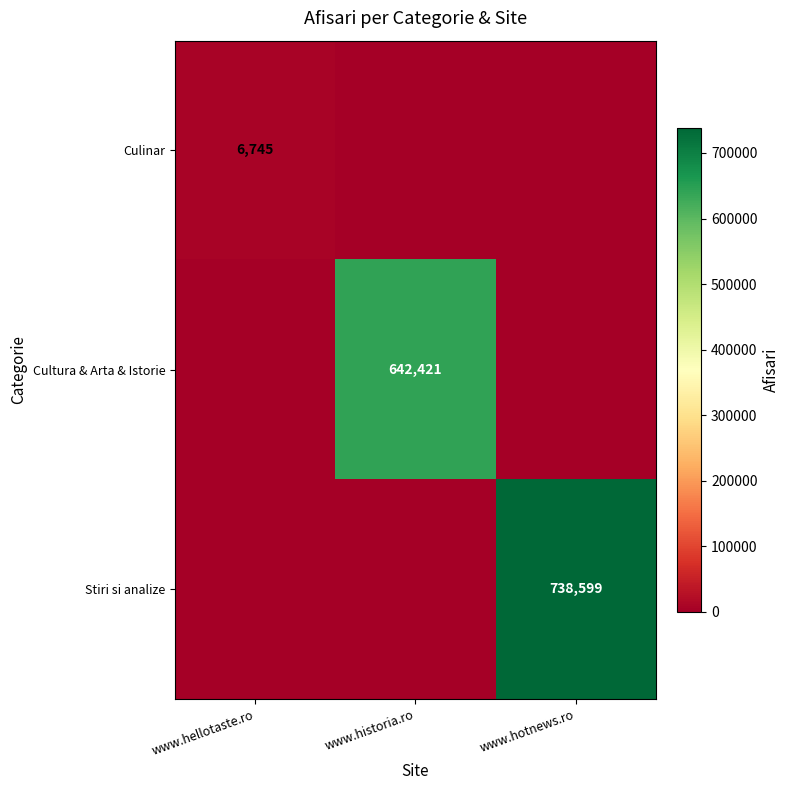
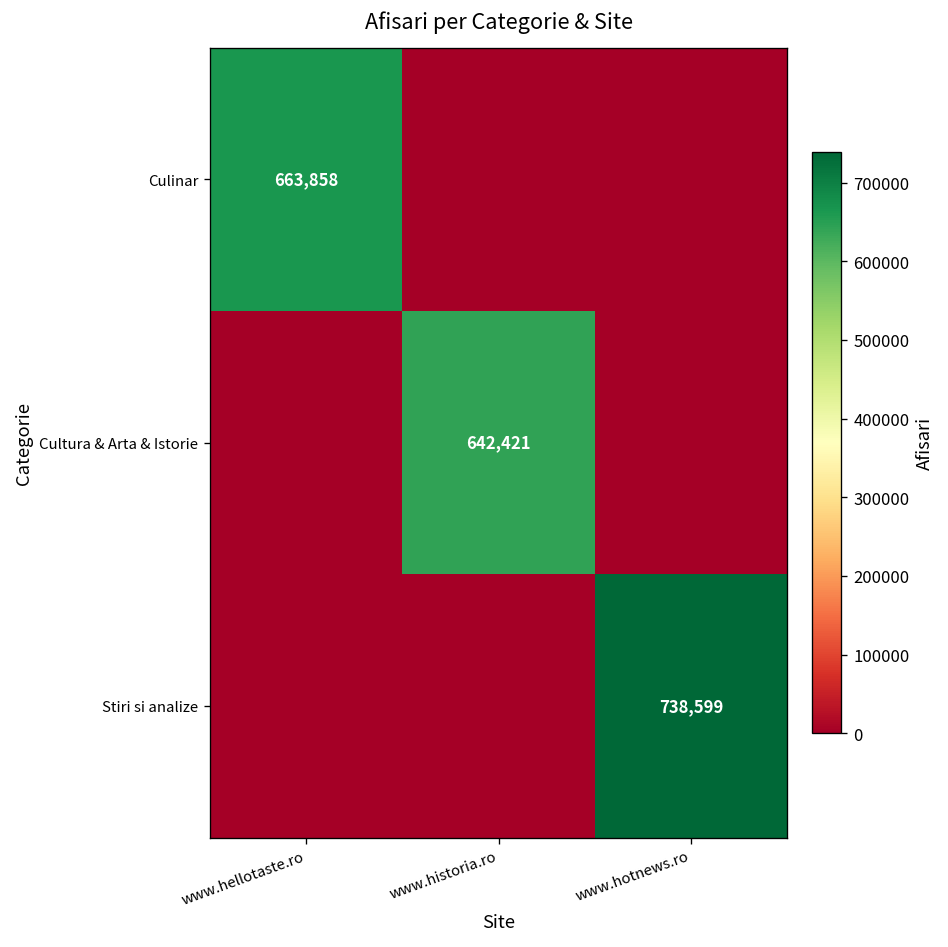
Culinar, www.hellotaste.ro: 6,745 -> 663,858
